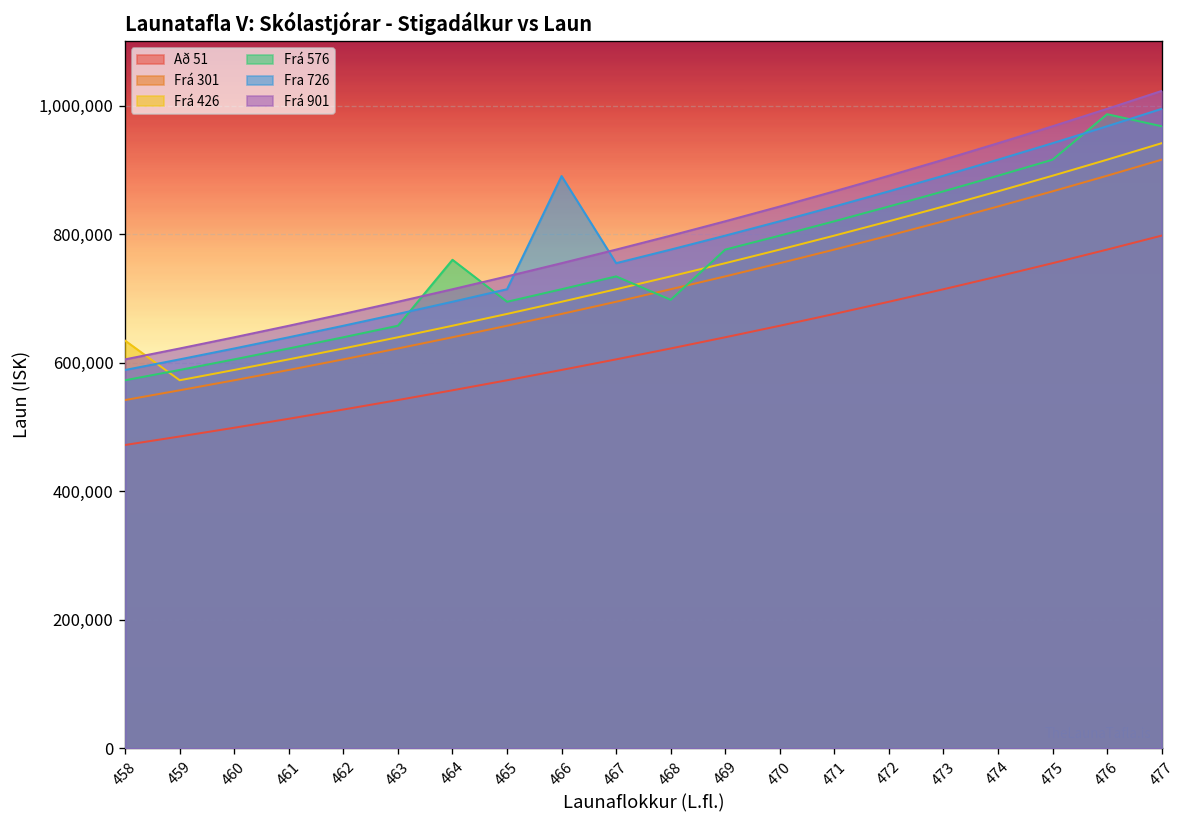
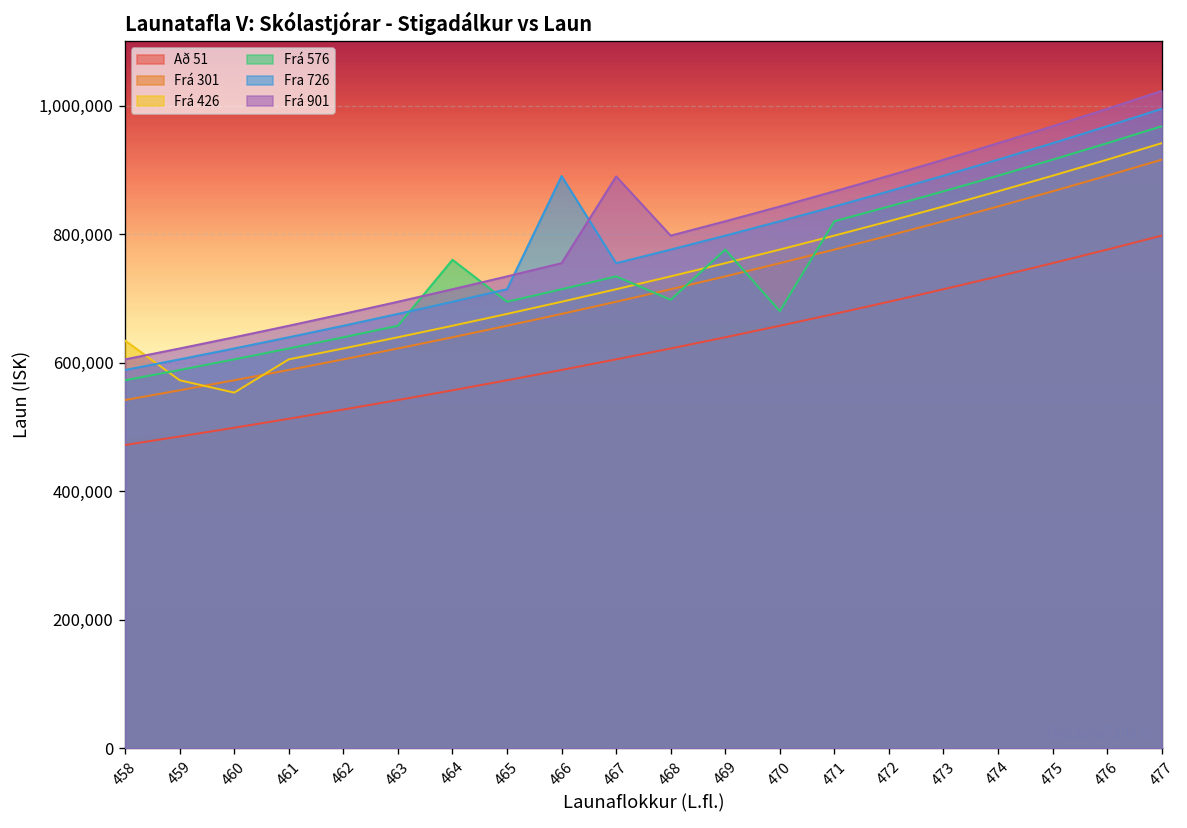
Frá 426, 460: 590,000 -> 550,000
Frá 901, 467: 780,000 -> 890,000
Frá 576, 470: 800,000 -> 680,000
Frá 576, 476: 990,000 -> 940,000
